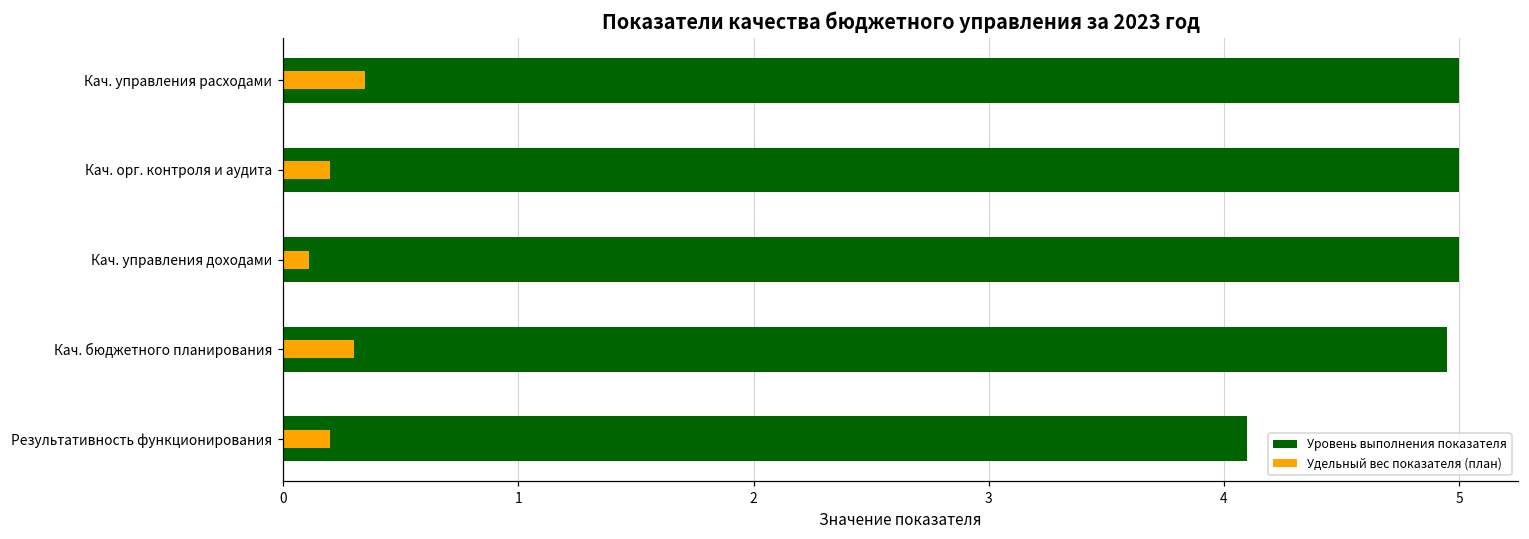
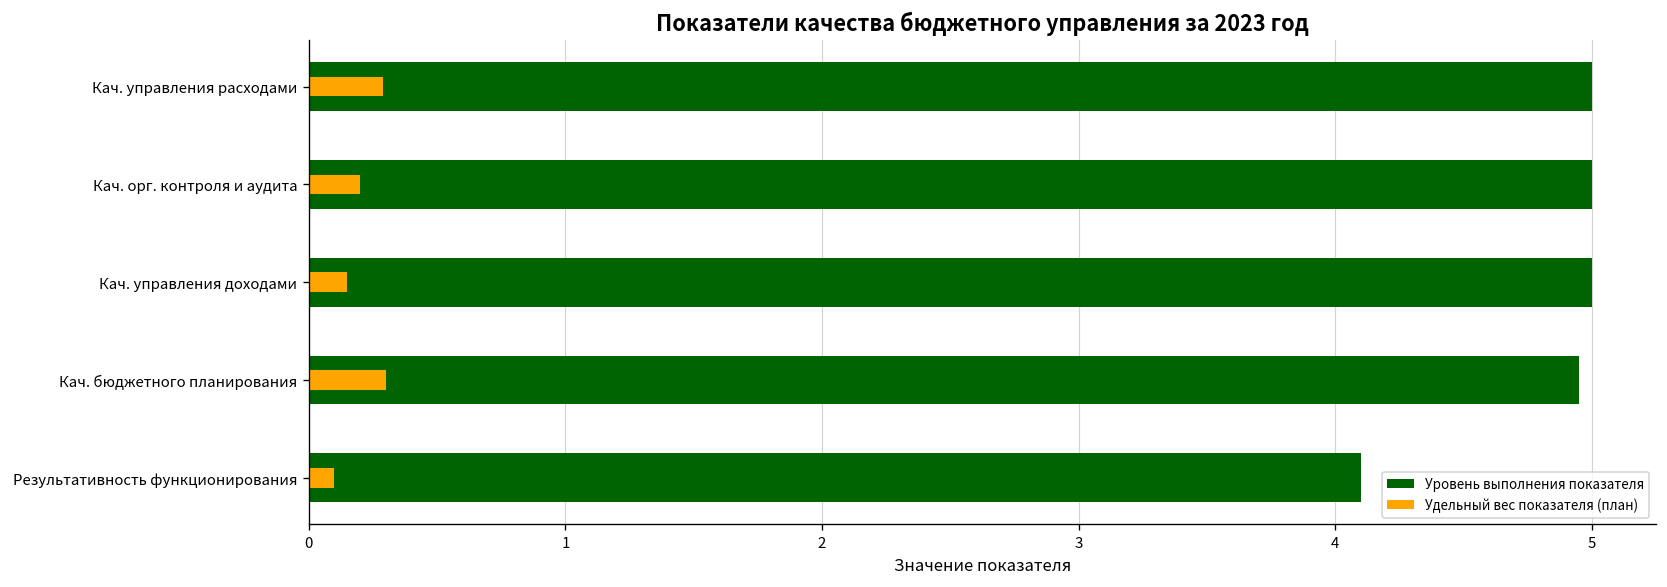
Удельный вес показателя (план), Кач. управления расходами: 0.35 -> 0.29
Удельный вес показателя (план), Кач. управления доходами: 0.11 -> 0.15
Удельный вес показателя (план), Результативность функционирования: 0.2 -> 0.1
